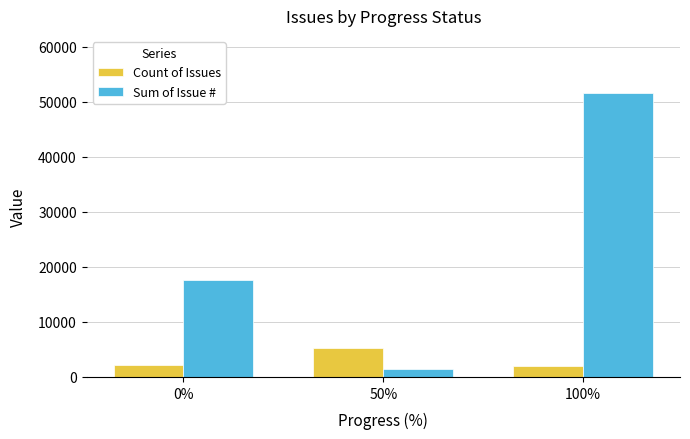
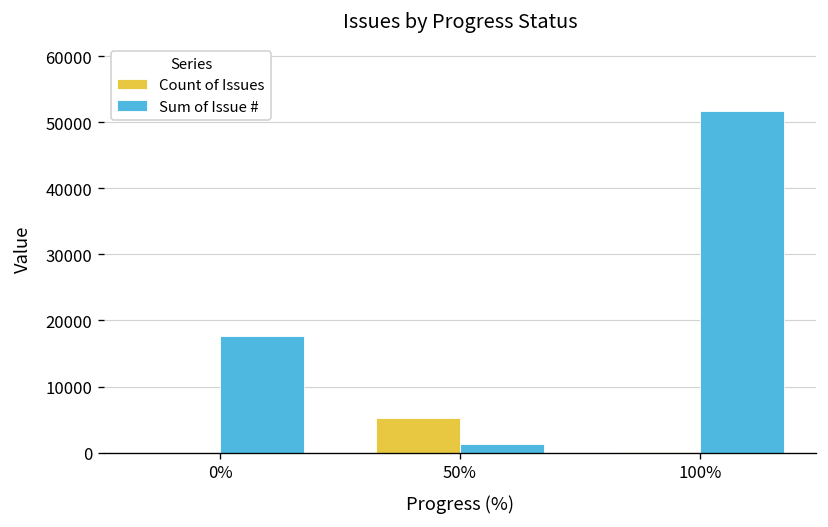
Count of Issues, 0%: 2000 -> 0
Count of Issues, 100%: 2000 -> 0
